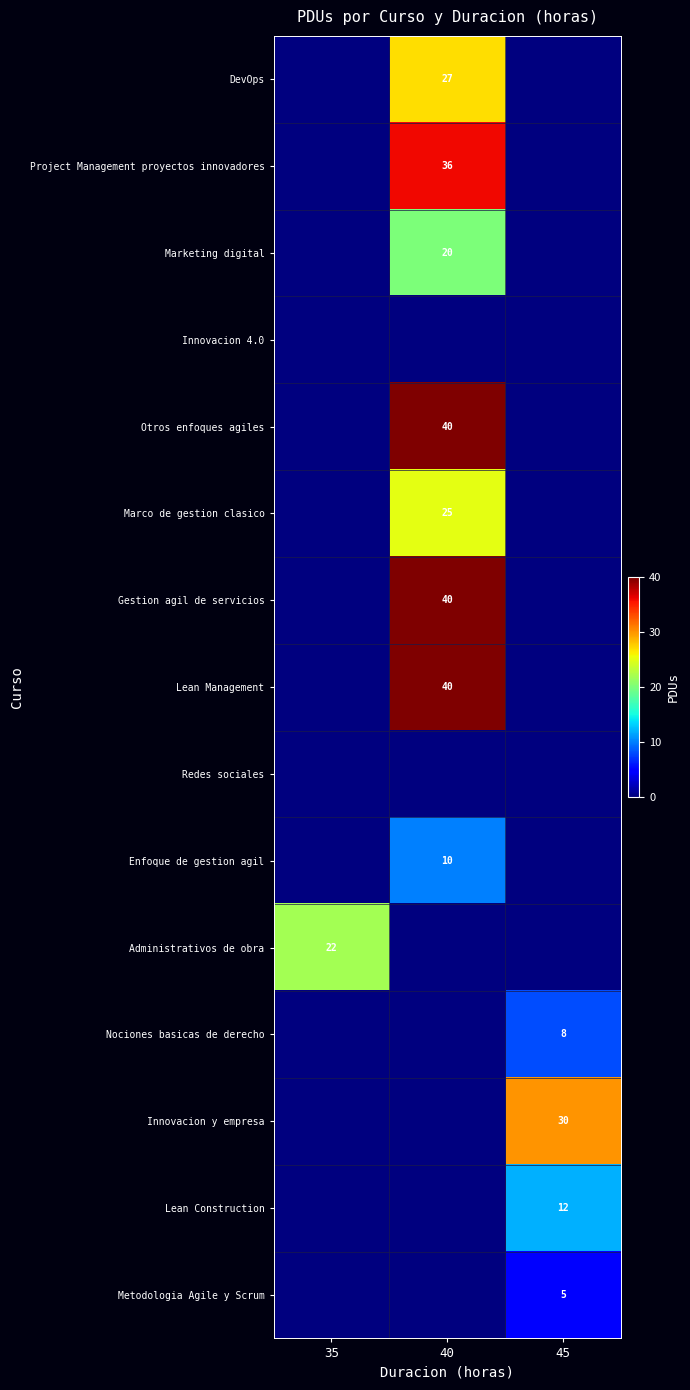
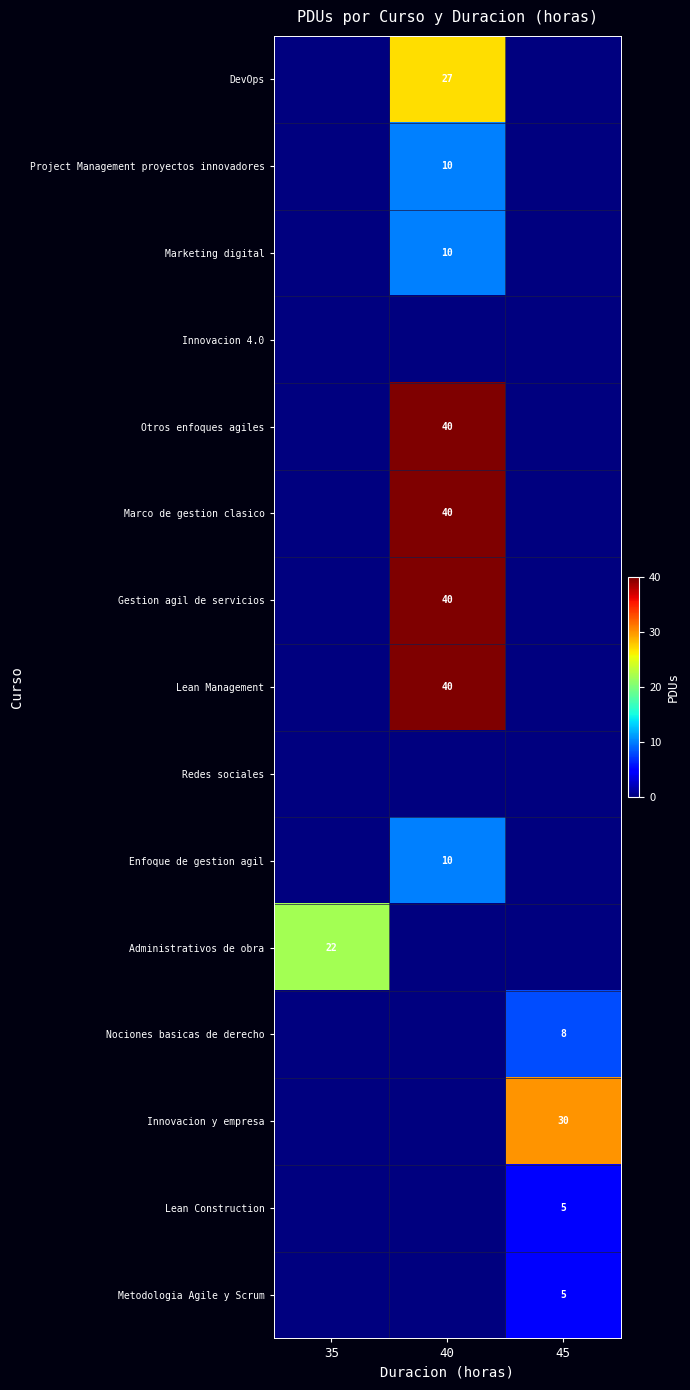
Project Management proyectos innovadores, 40: 36 -> 10
Marketing digital, 40: 20 -> 10
Marco de gestion clasico, 40: 25 -> 40
Lean Construction, 45: 12 -> 5
